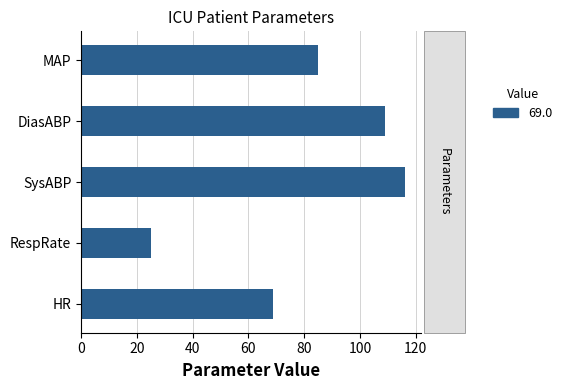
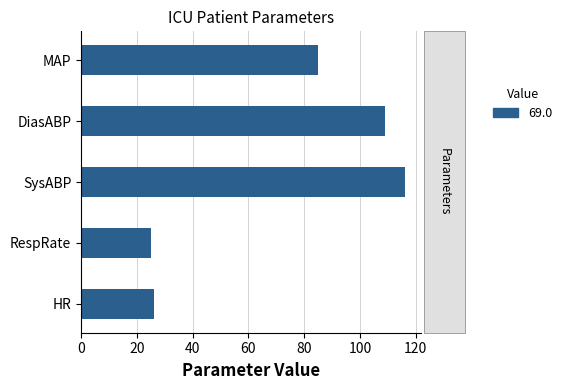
HR: 69 -> 26
